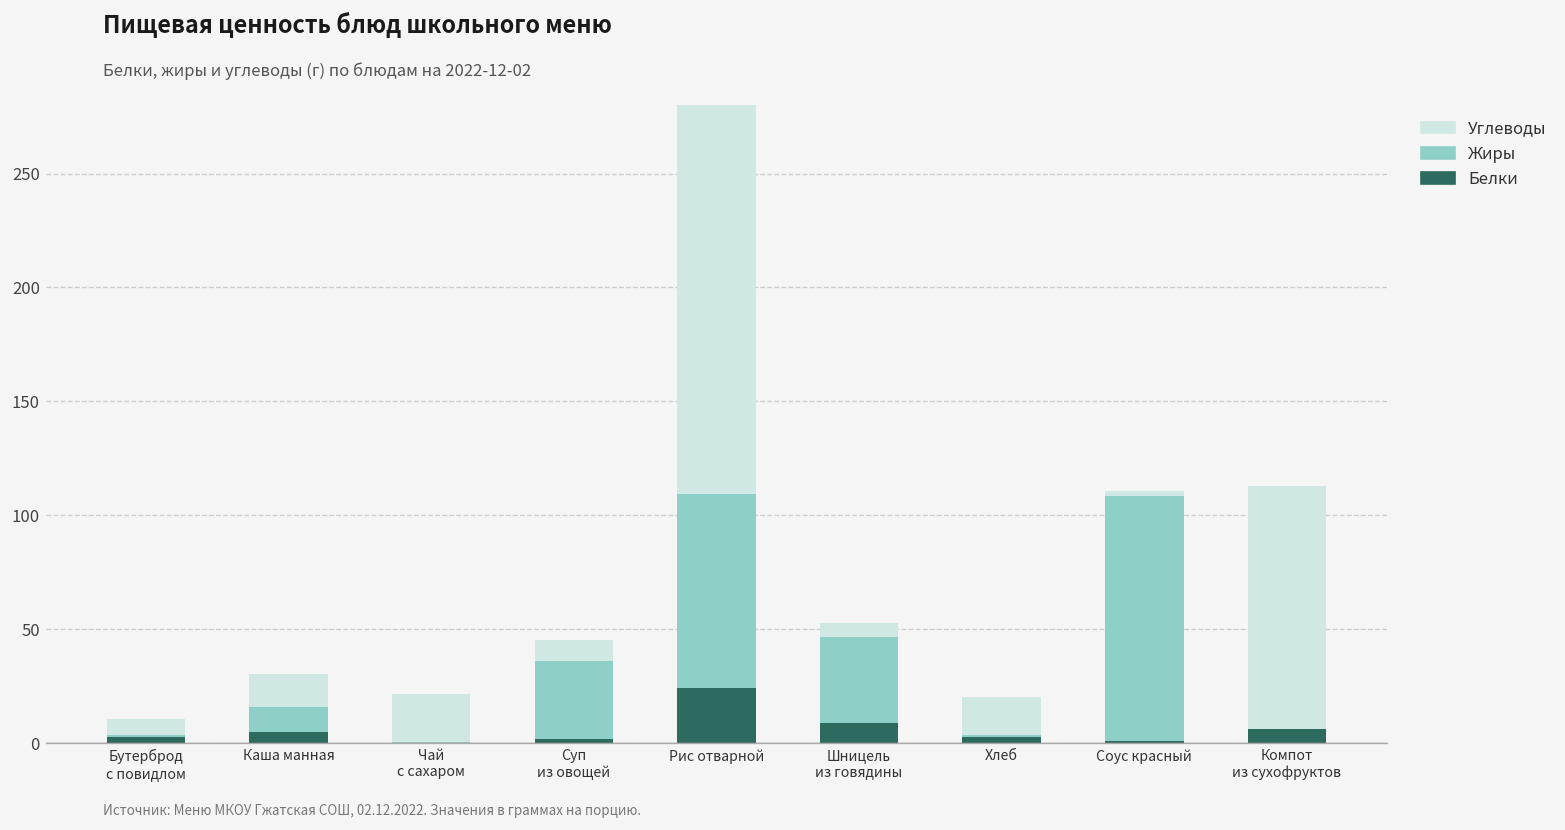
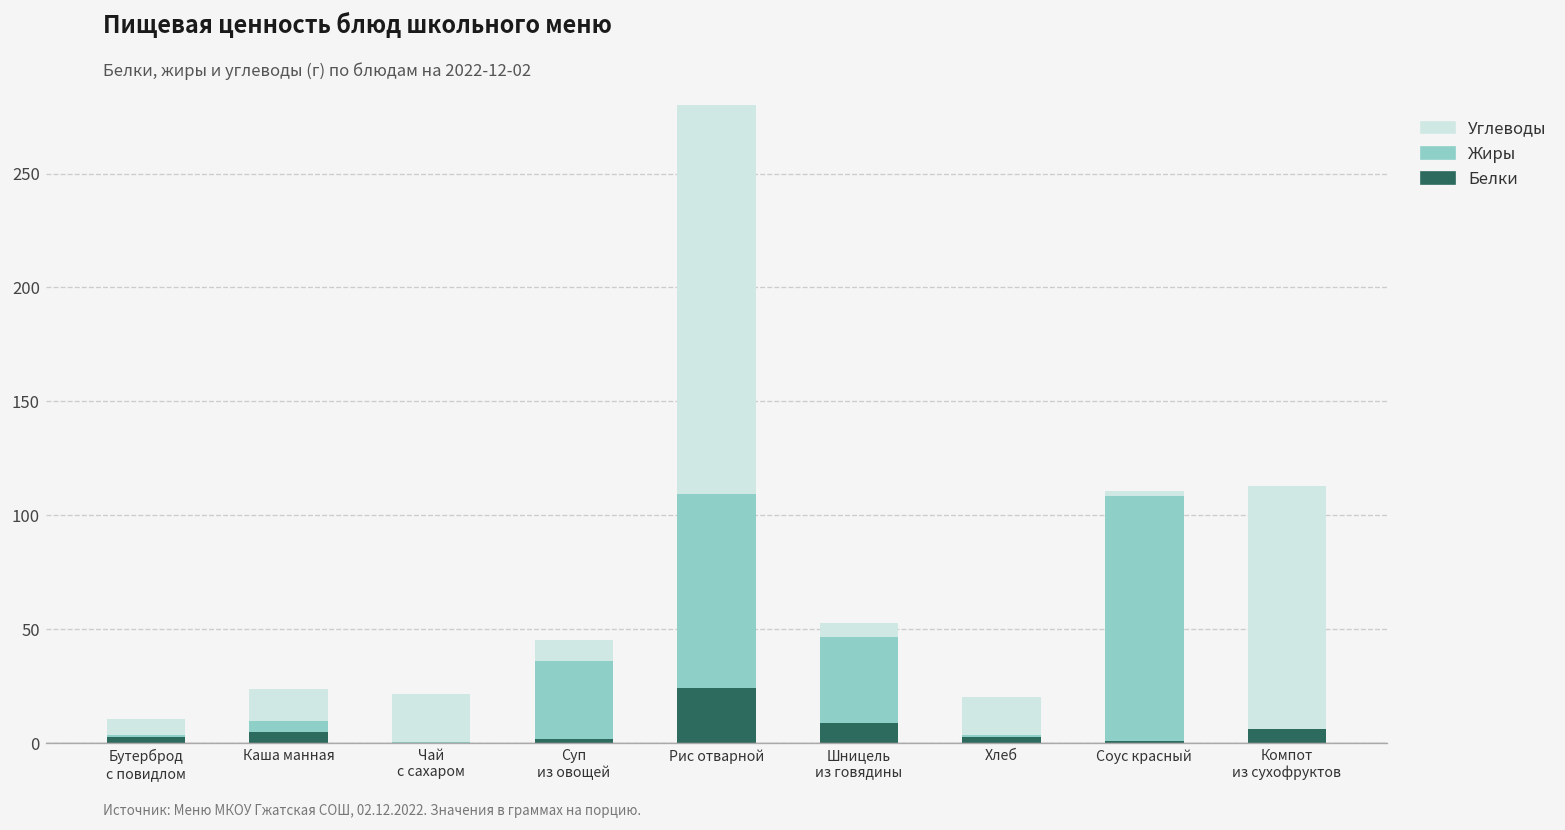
Жиры, Каша манная: 11 -> 5
